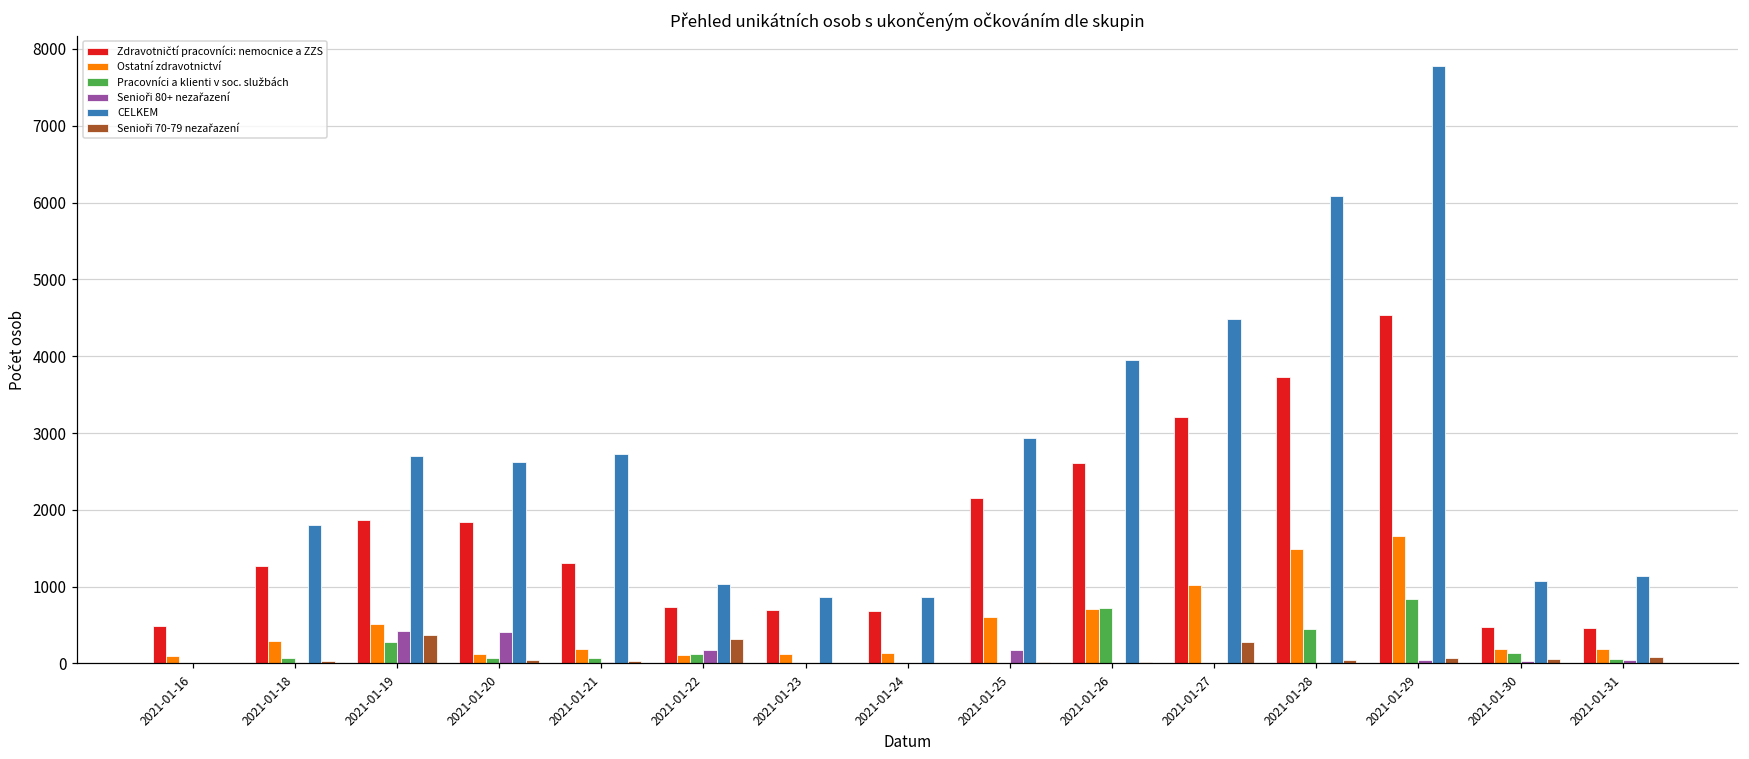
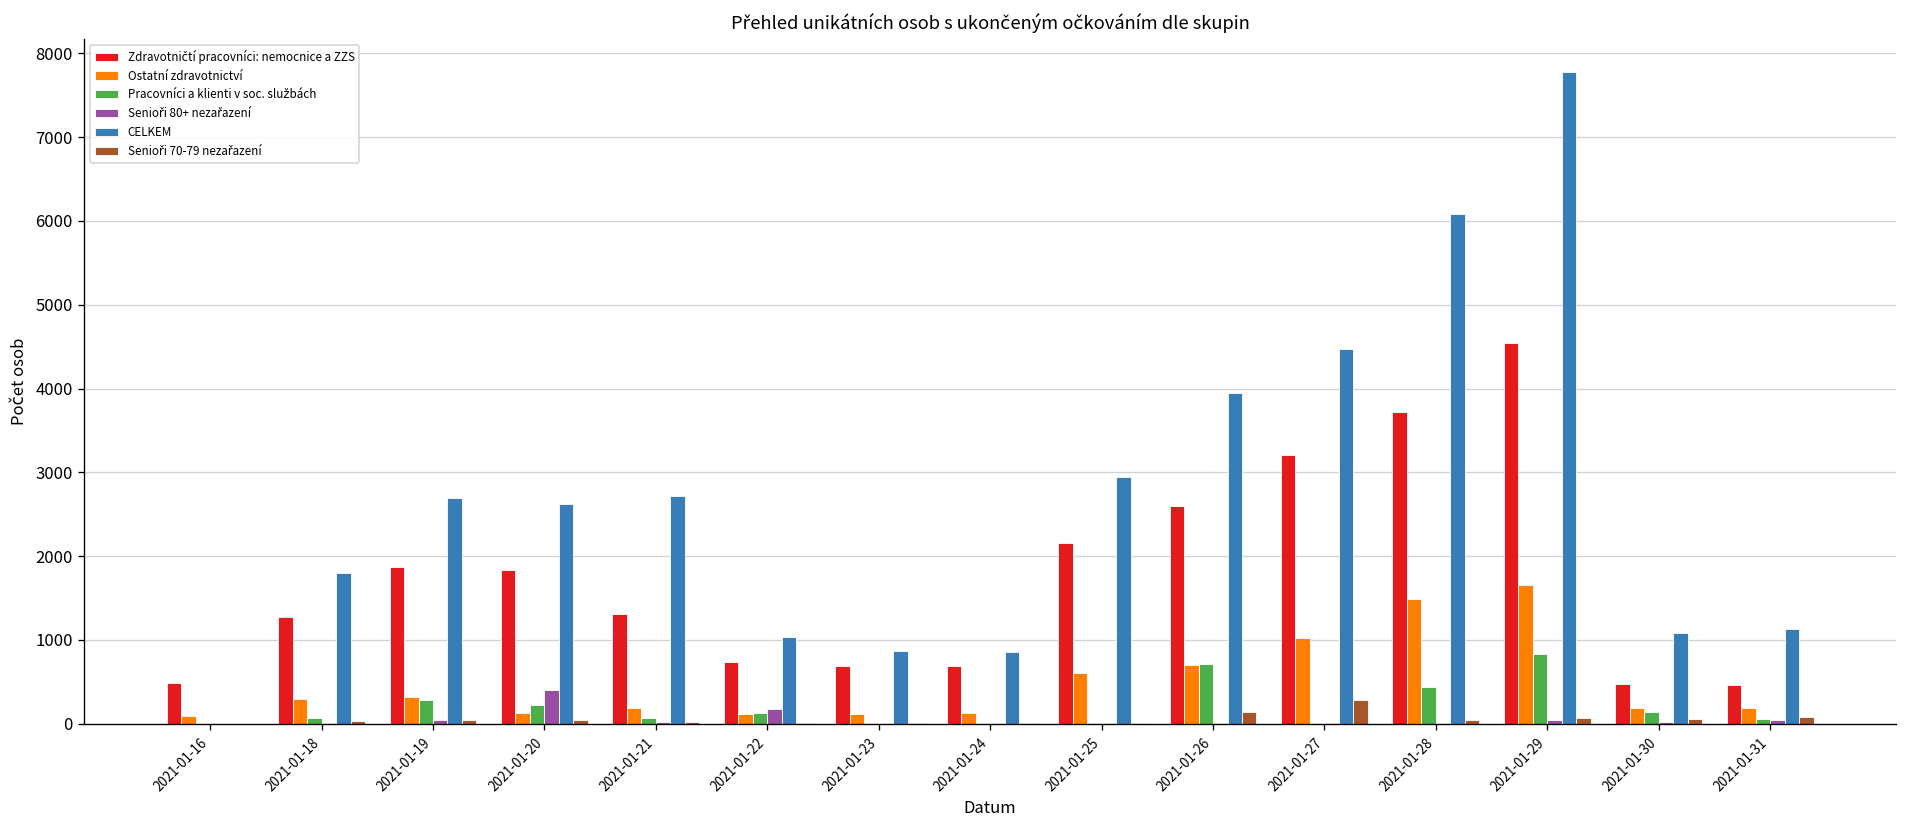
Ostatní zdravotnictví, 2021-01-19: 500 -> 300
Senioři 80+ nezařazení, 2021-01-19: 400 -> 0
Senioři 70-79 nezařazení, 2021-01-19: 400 -> 0
Pracovníci a klienti v soc. službách, 2021-01-20: 100 -> 200
Senioři 70-79 nezařazení, 2021-01-22: 300 -> 0
Senioři 80+ nezařazení, 2021-01-25: 200 -> 0
Senioři 70-79 nezařazení, 2021-01-26: 0 -> 100
